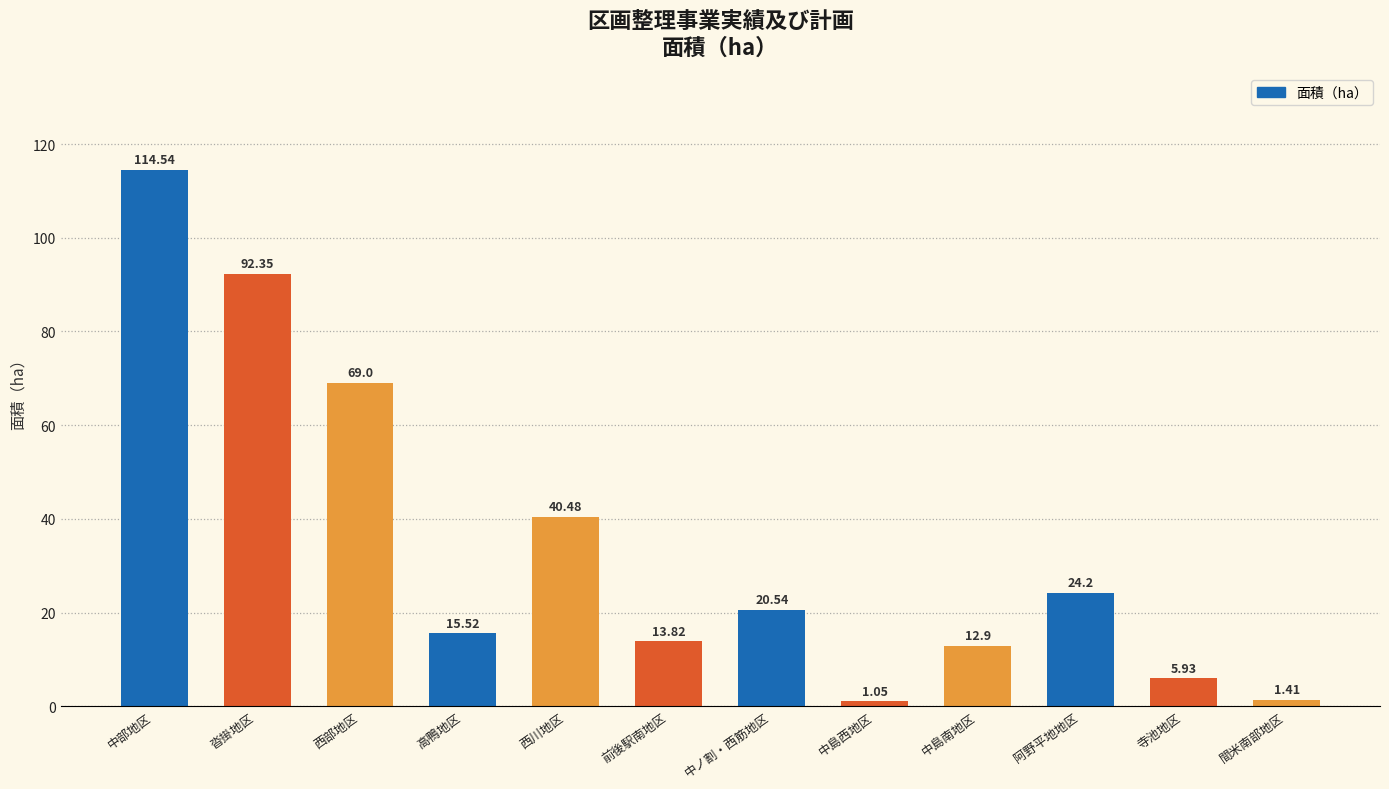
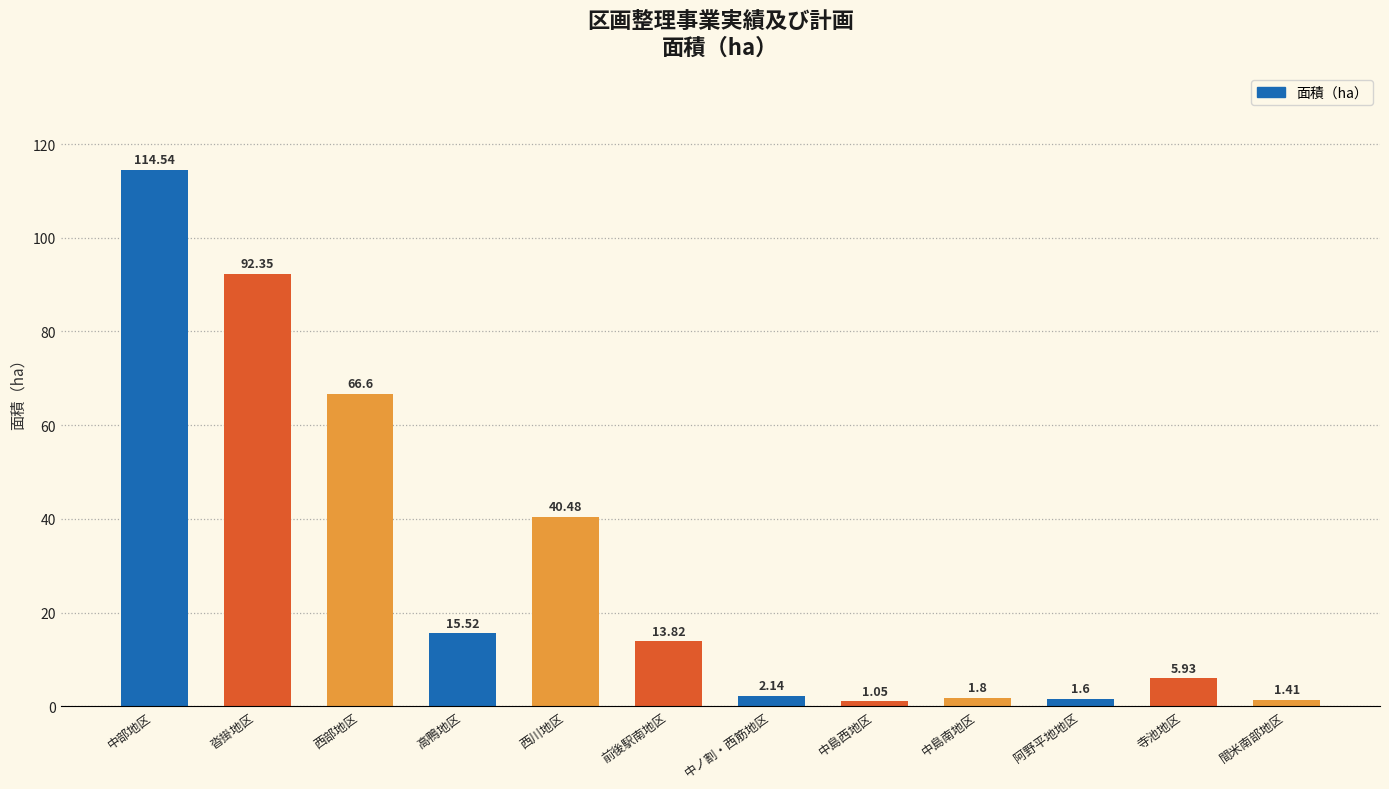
西部地区: 69.0 -> 66.6
中ノ割・西筋地区: 20.54 -> 2.14
中島南地区: 12.9 -> 1.8
阿野平地地区: 24.2 -> 1.6
